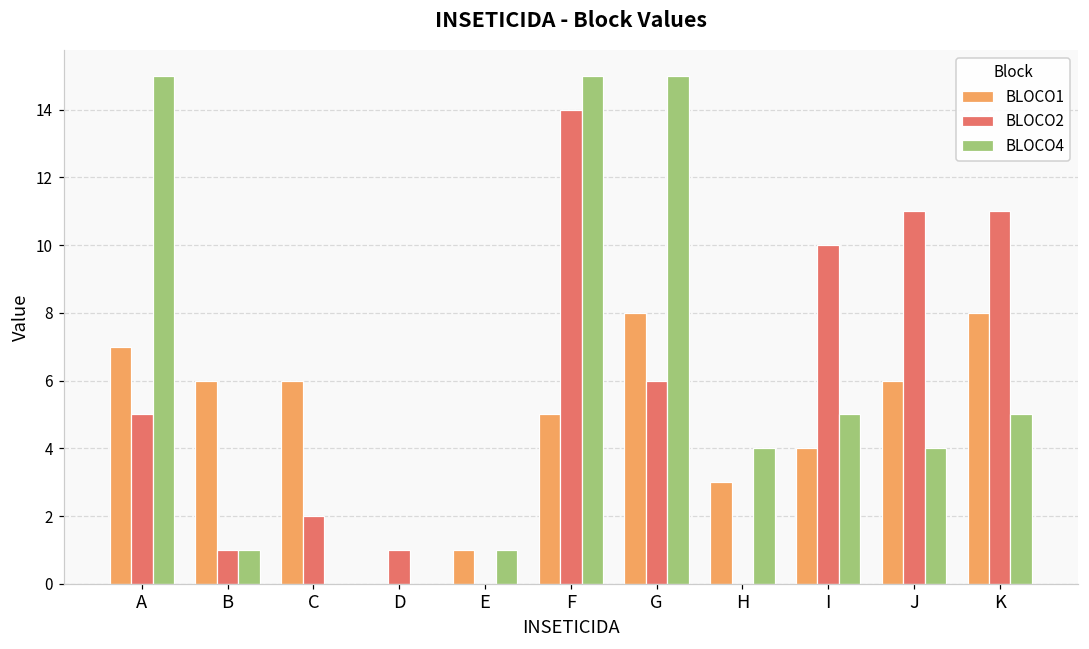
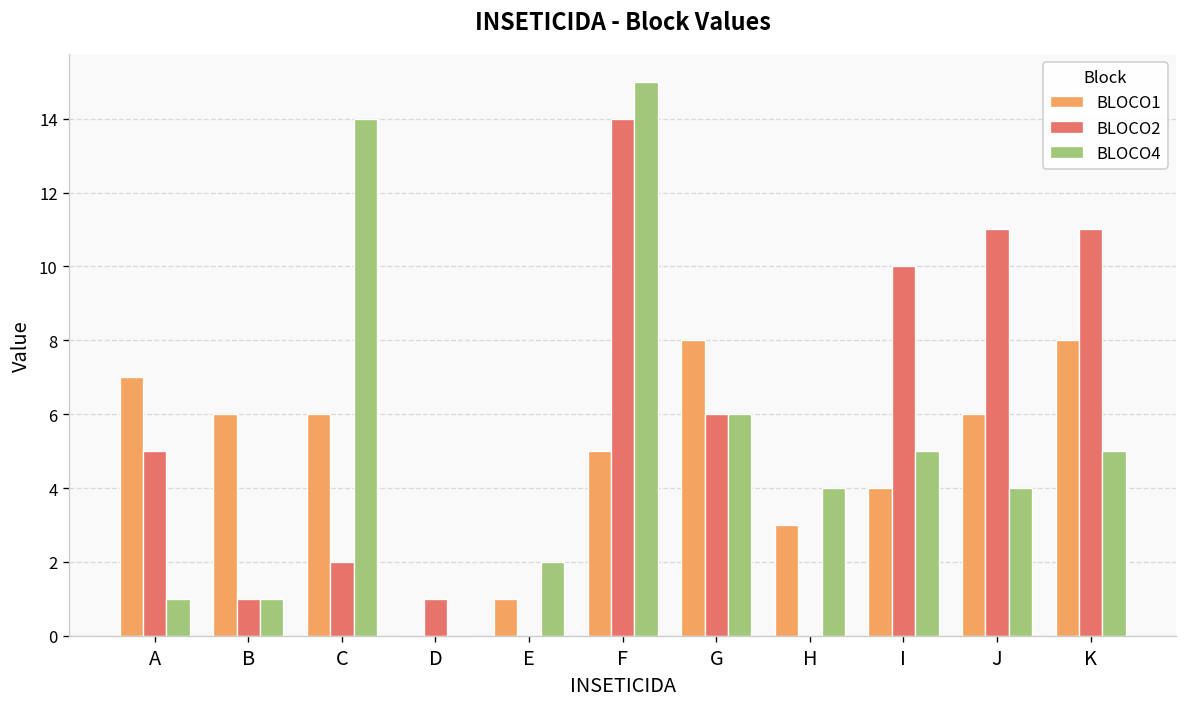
BLOCO4, A: 15 -> 1
BLOCO4, C: 0 -> 14
BLOCO4, E: 1 -> 2
BLOCO4, G: 15 -> 6
